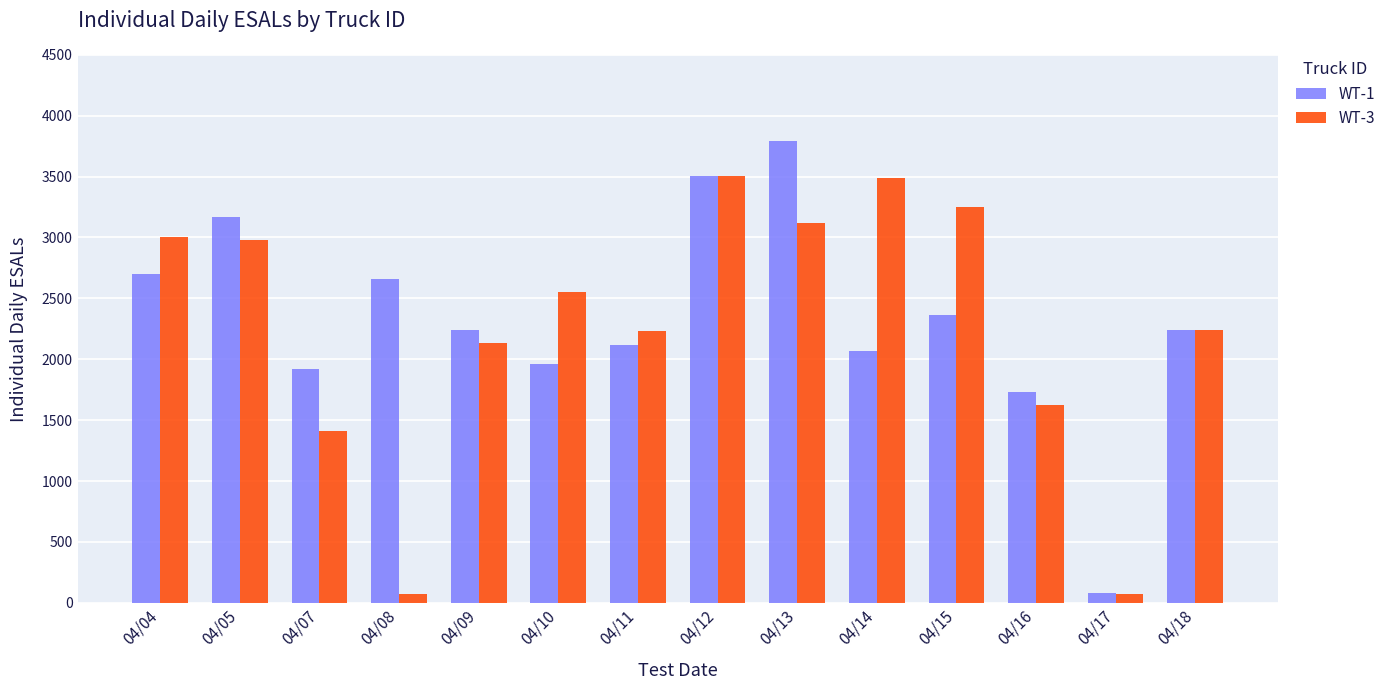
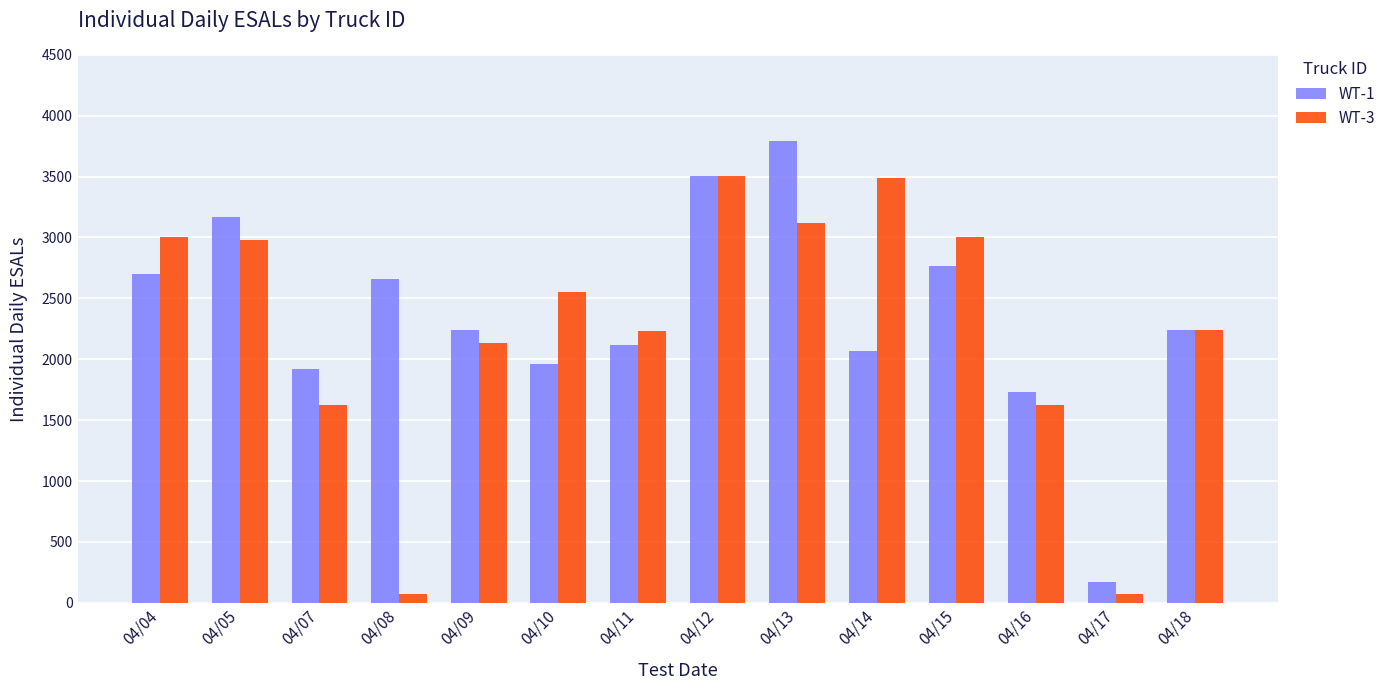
WT-3, 04/07: 1410 -> 1620
WT-1, 04/15: 2360 -> 2770
WT-3, 04/15: 3250 -> 3010
WT-1, 04/17: 80 -> 170
